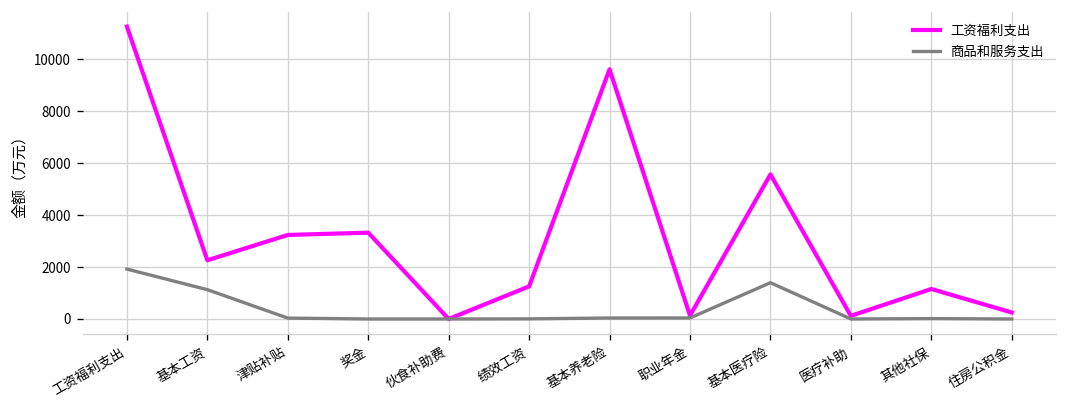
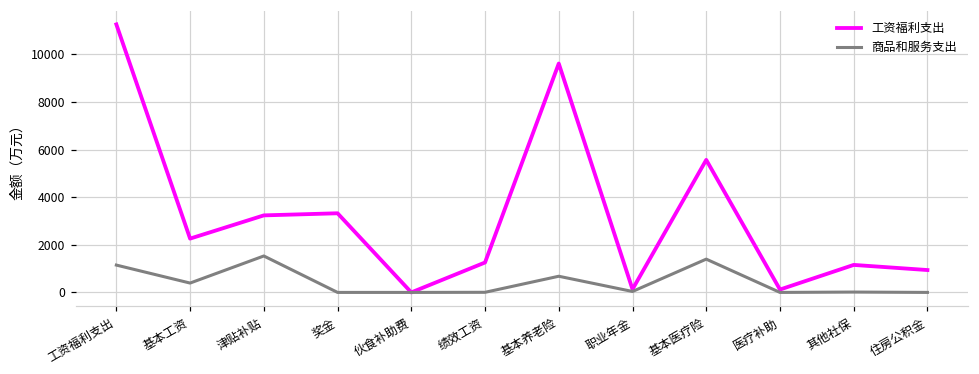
商品和服务支出, 工资福利支出: 1900 -> 1100
商品和服务支出, 基本工资: 1100 -> 400
商品和服务支出, 津贴补贴: 0 -> 1500
商品和服务支出, 基本养老险: 0 -> 700
工资福利支出, 住房公积金: 300 -> 900
